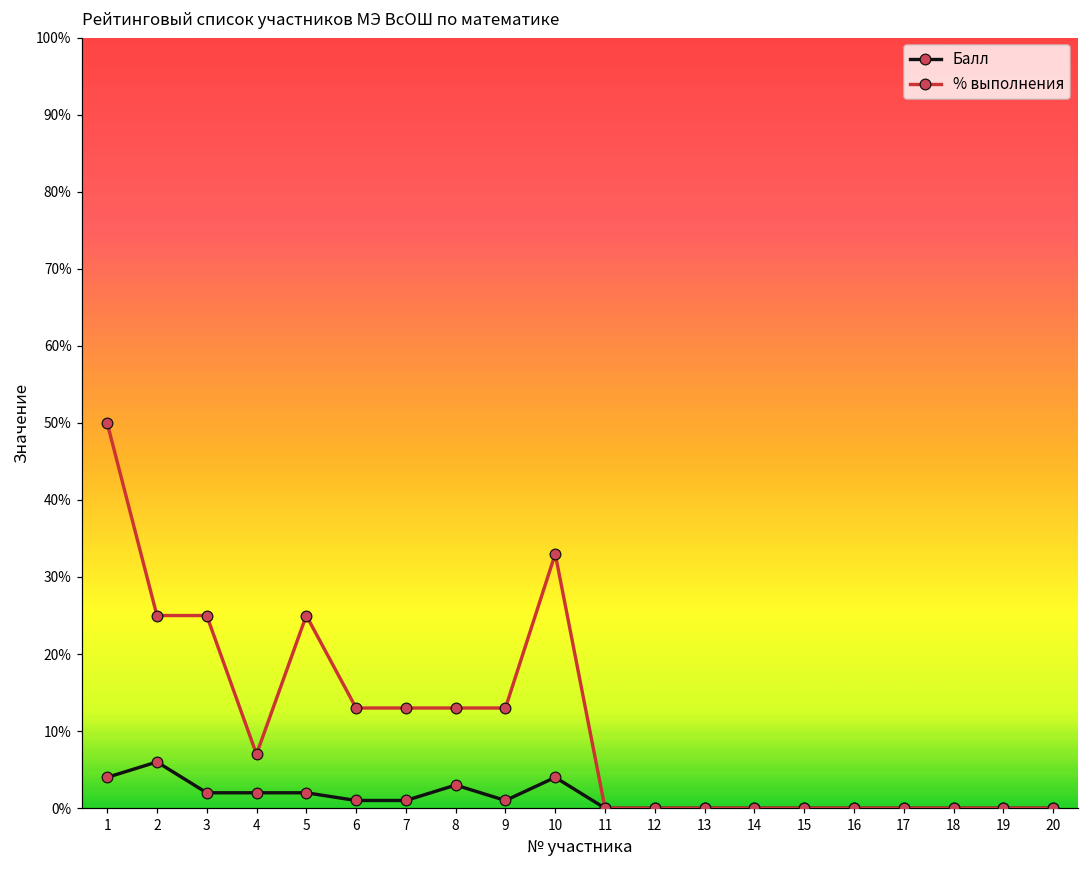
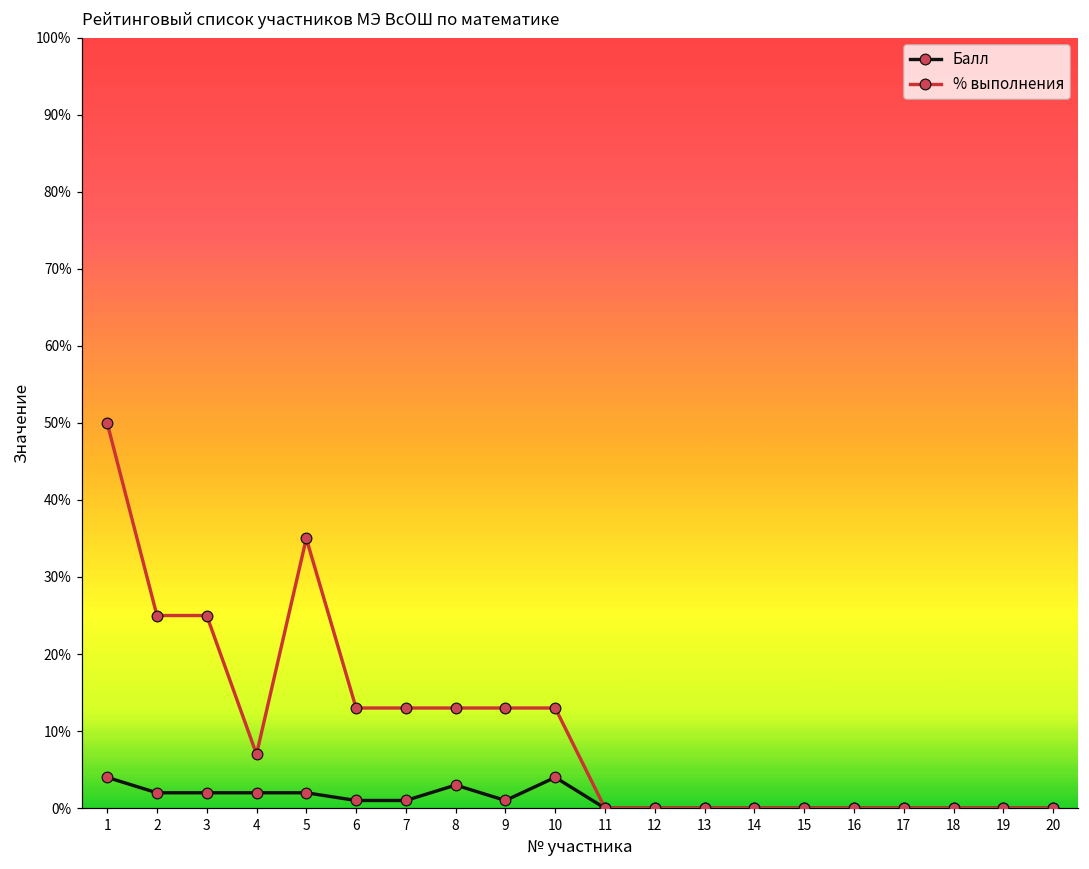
Балл, 2: 6% -> 2%
% выполнения, 5: 25% -> 35%
% выполнения, 10: 33% -> 13%
